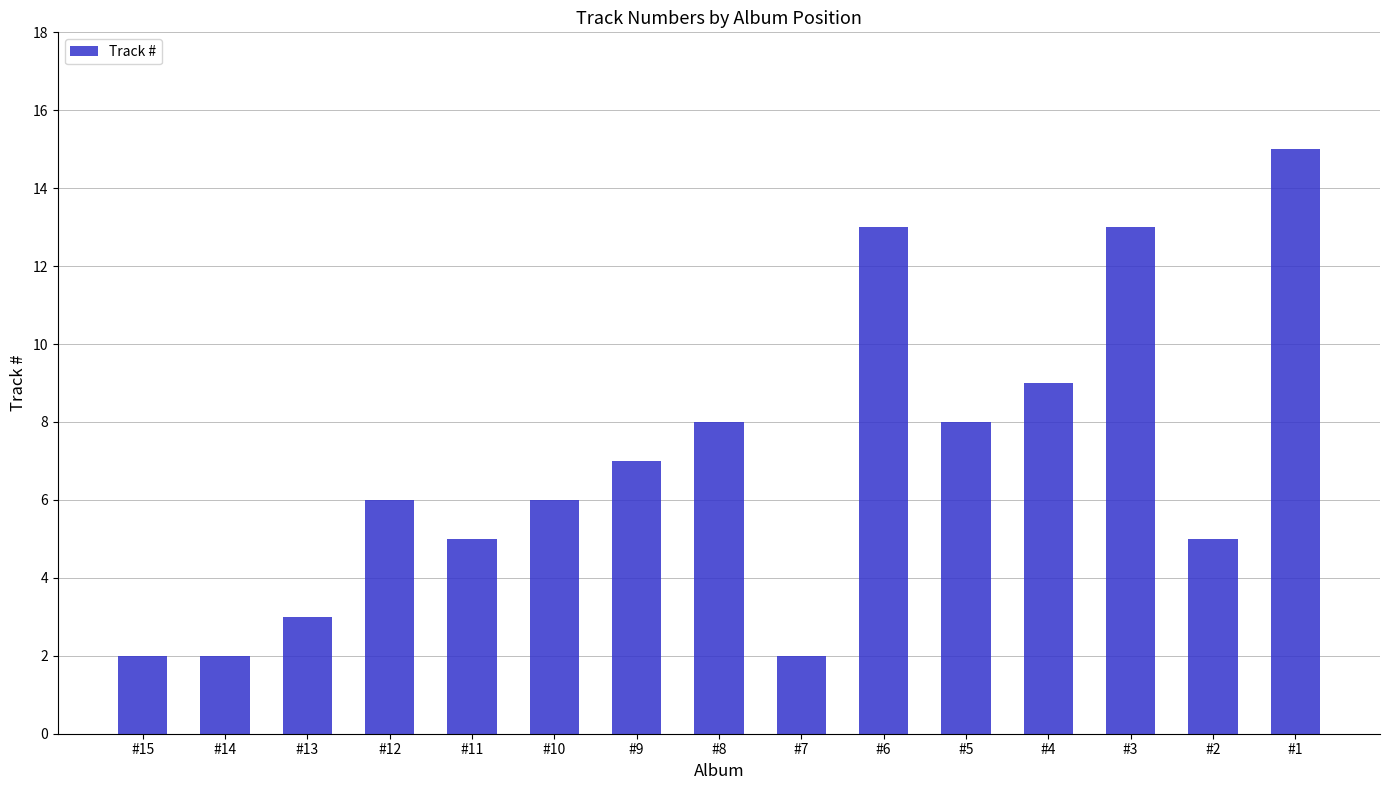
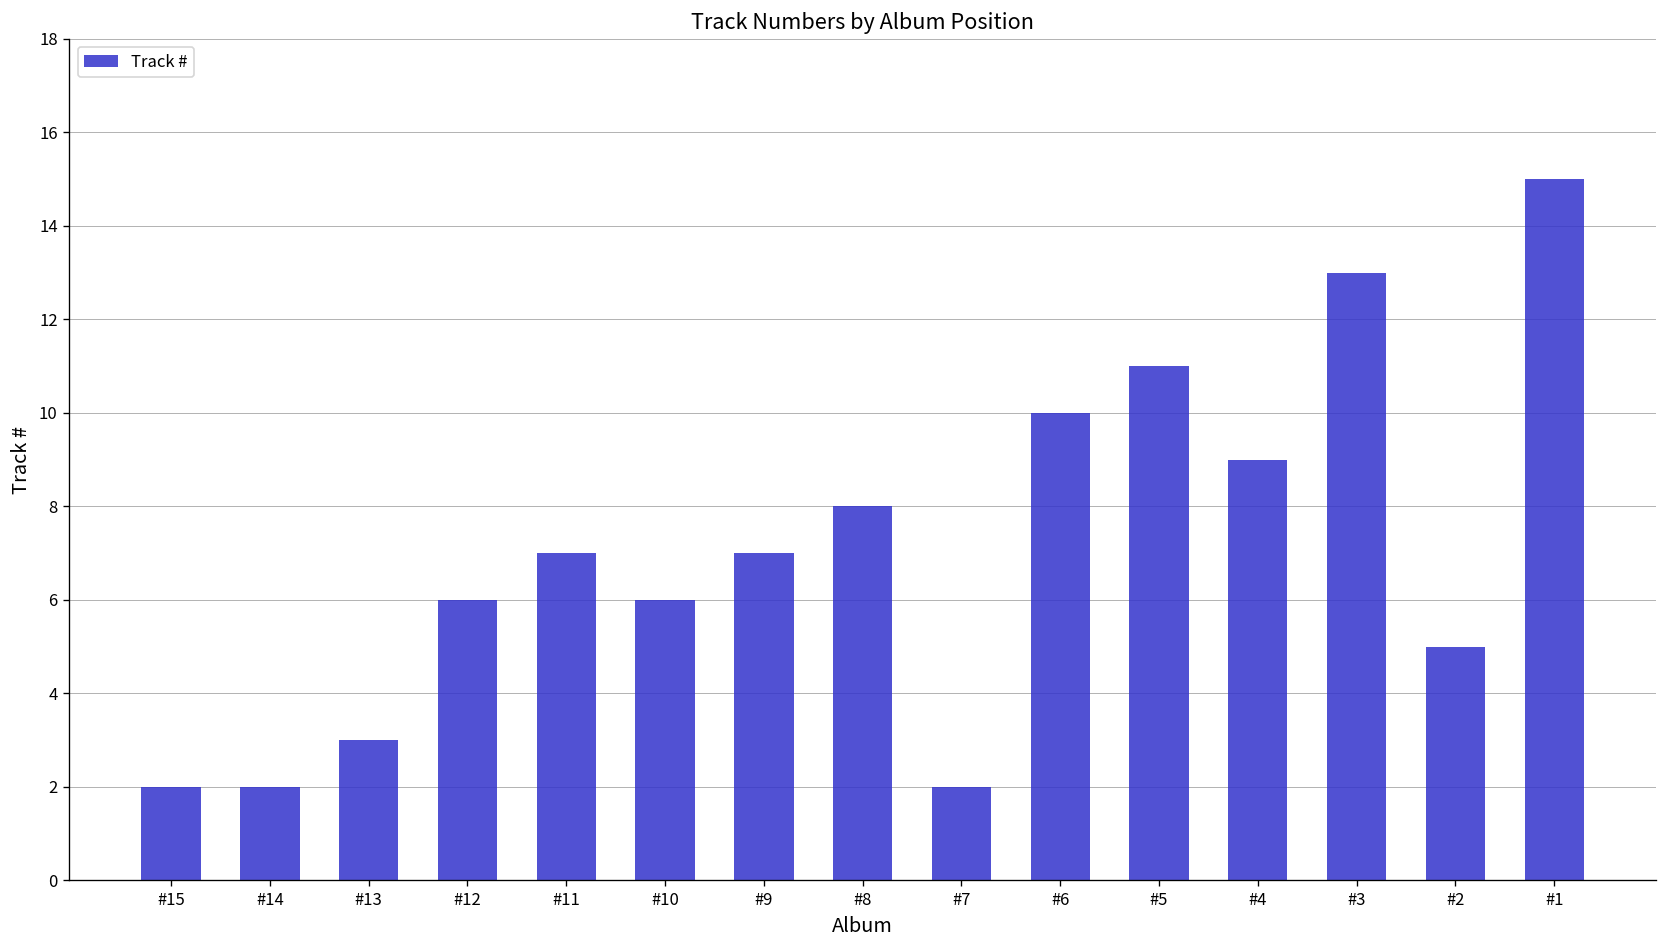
#11: 5 -> 7
#6: 13 -> 10
#5: 8 -> 11
